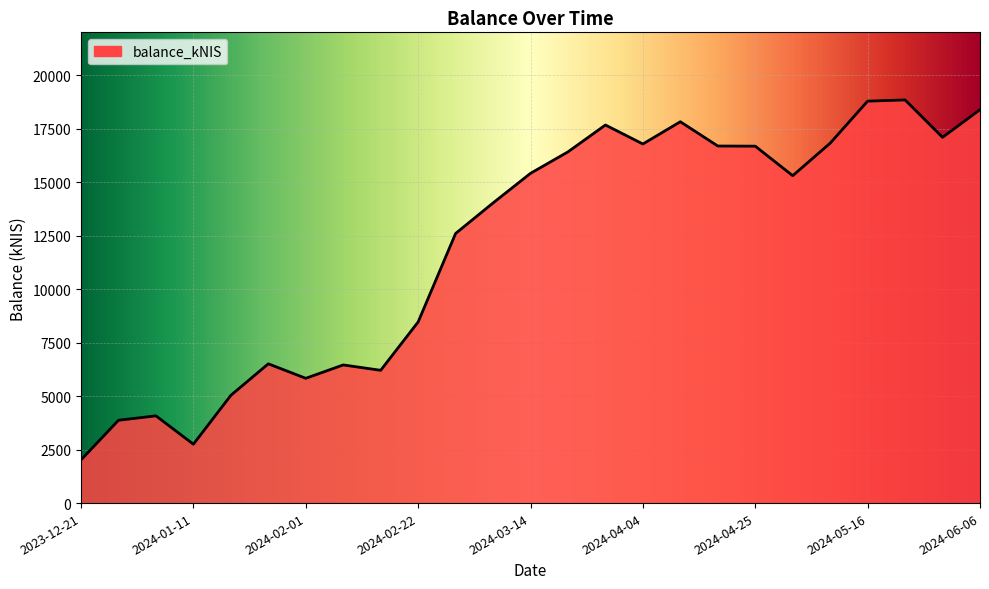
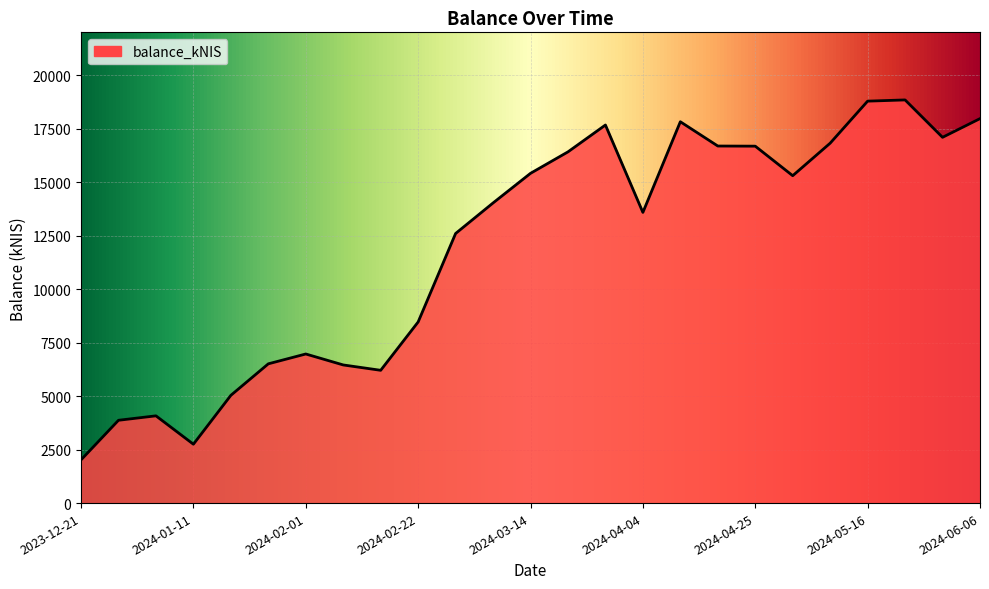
2024-02-01: 5800 -> 7000
2024-04-04: 16800 -> 13600
2024-06-06: 18400 -> 18000
